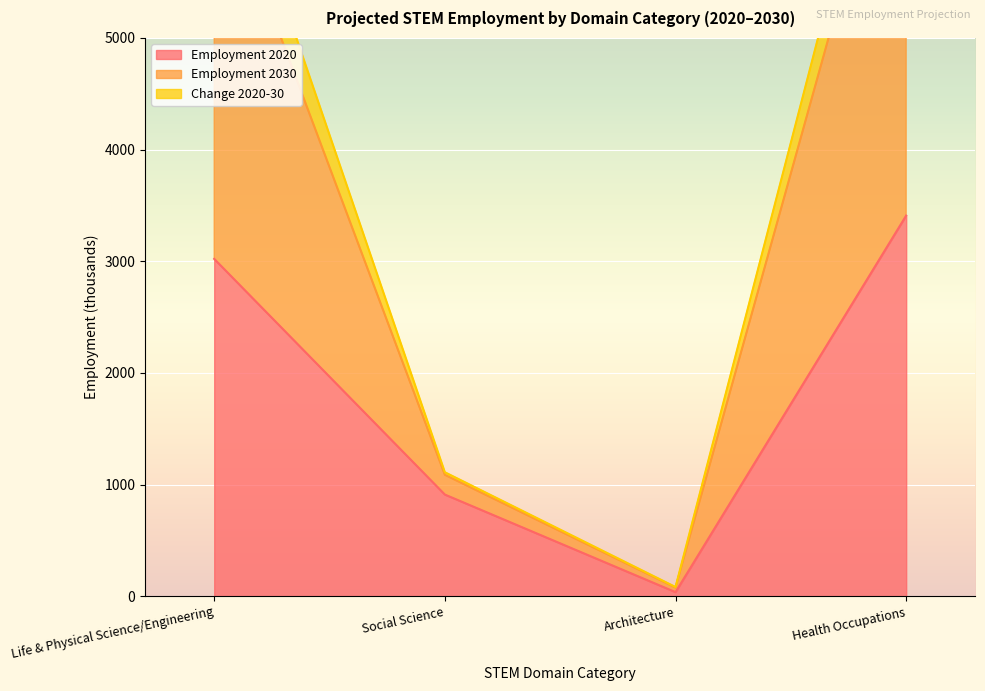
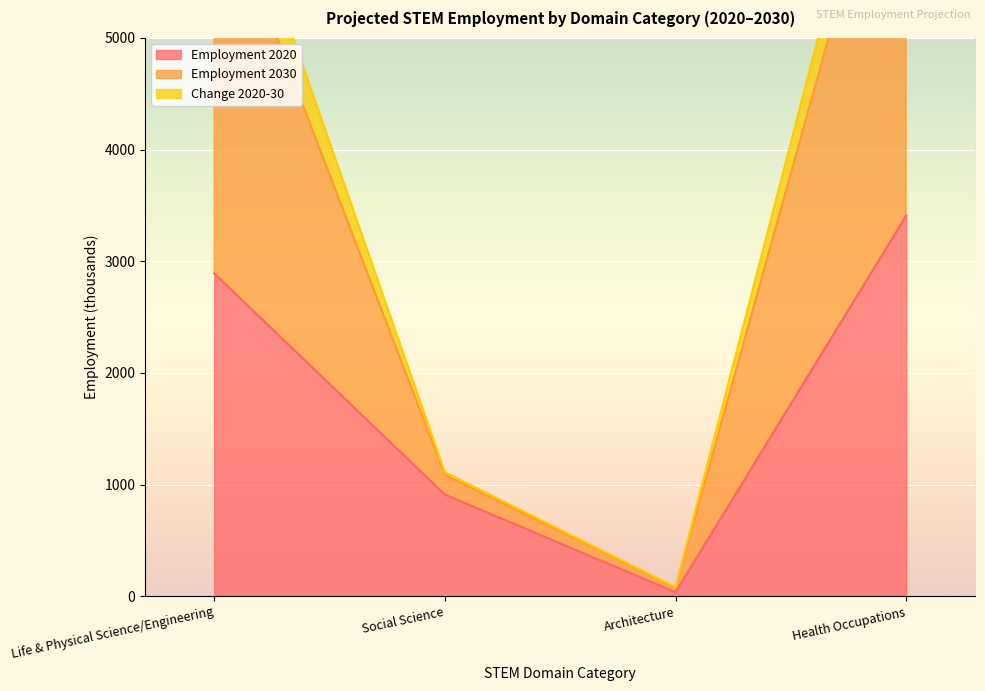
Employment 2020, Life & Physical Science/Engineering: 3020 -> 2890
